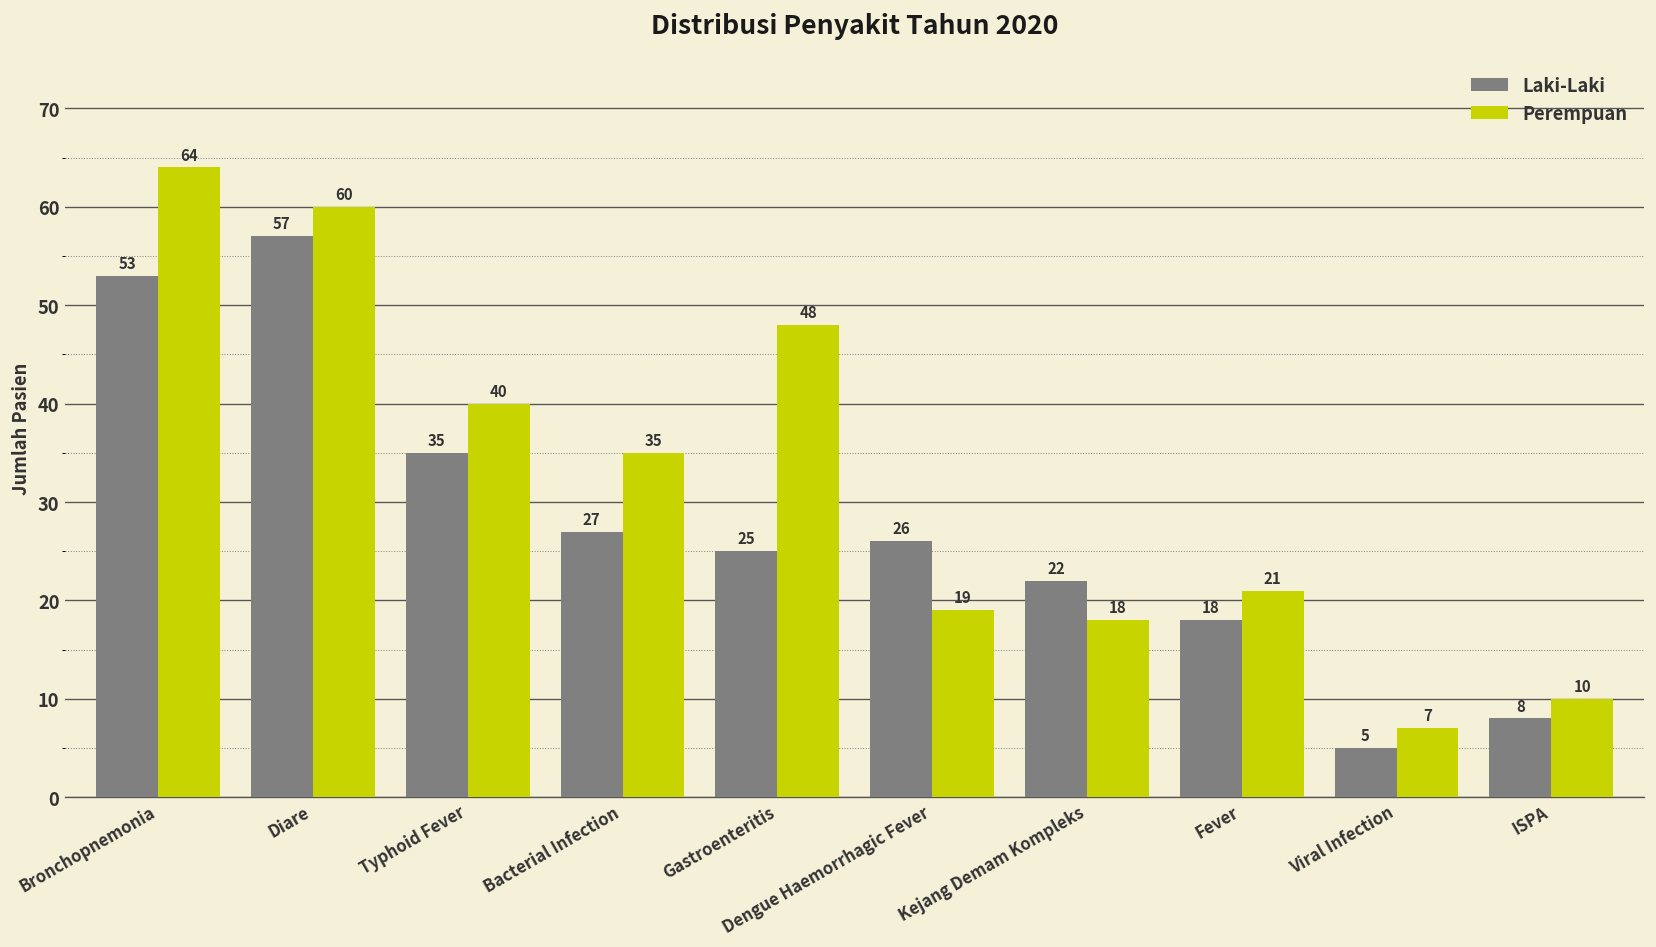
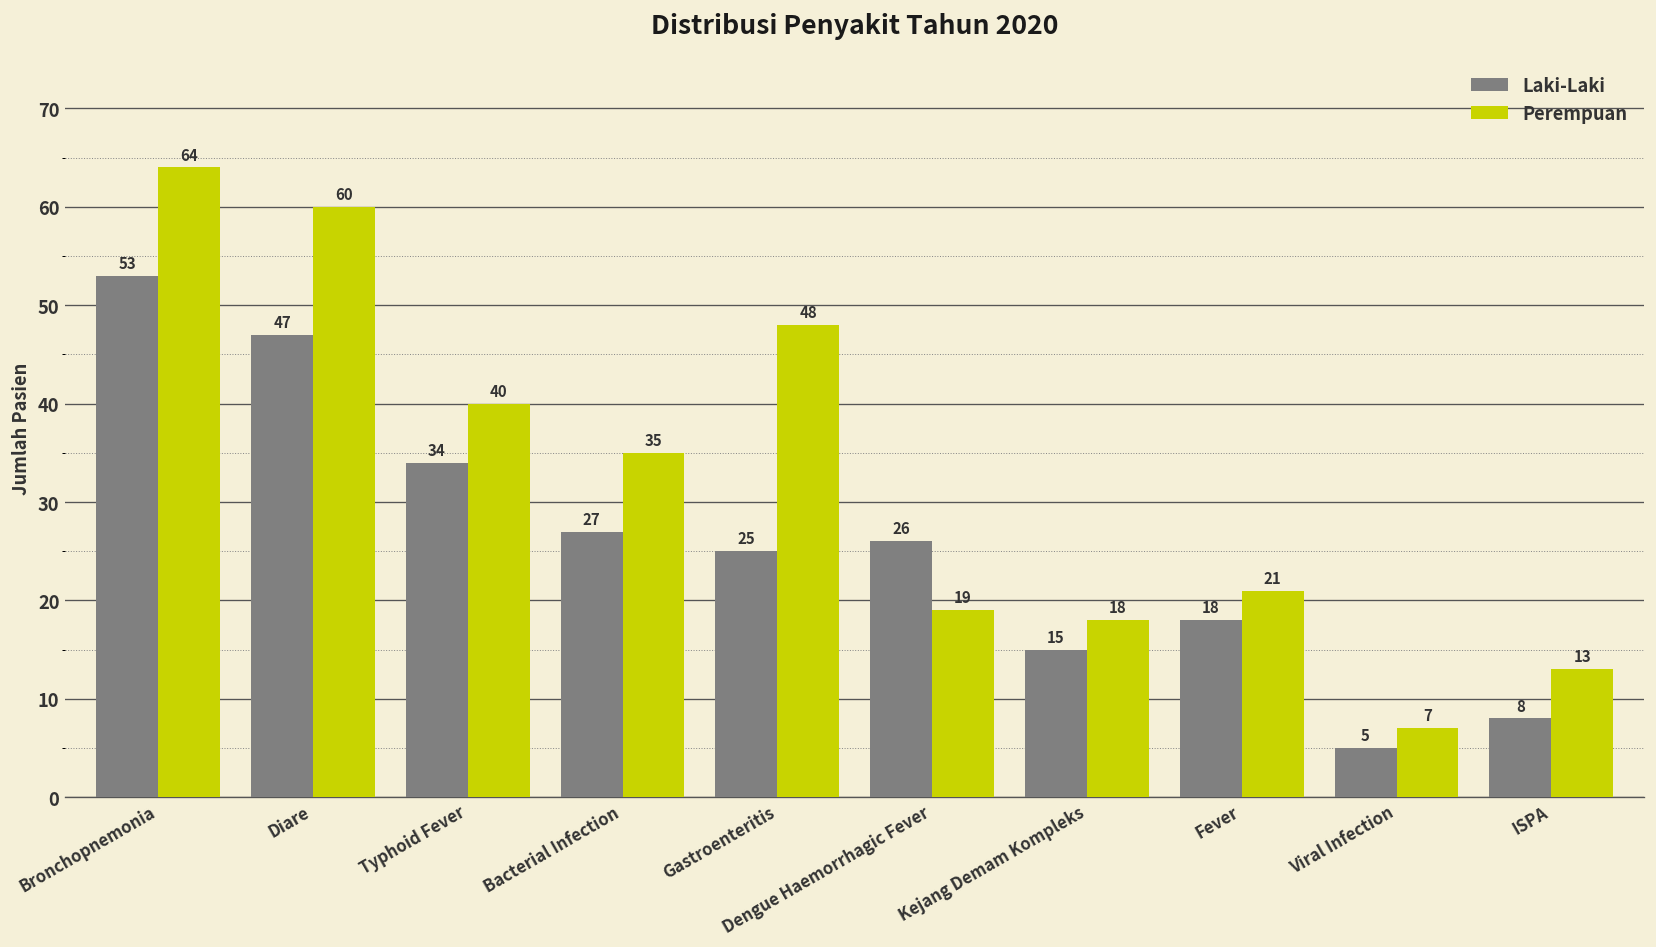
Laki-Laki, Diare: 57 -> 47
Laki-Laki, Typhoid Fever: 35 -> 34
Laki-Laki, Kejang Demam Kompleks: 22 -> 15
Perempuan, ISPA: 10 -> 13
